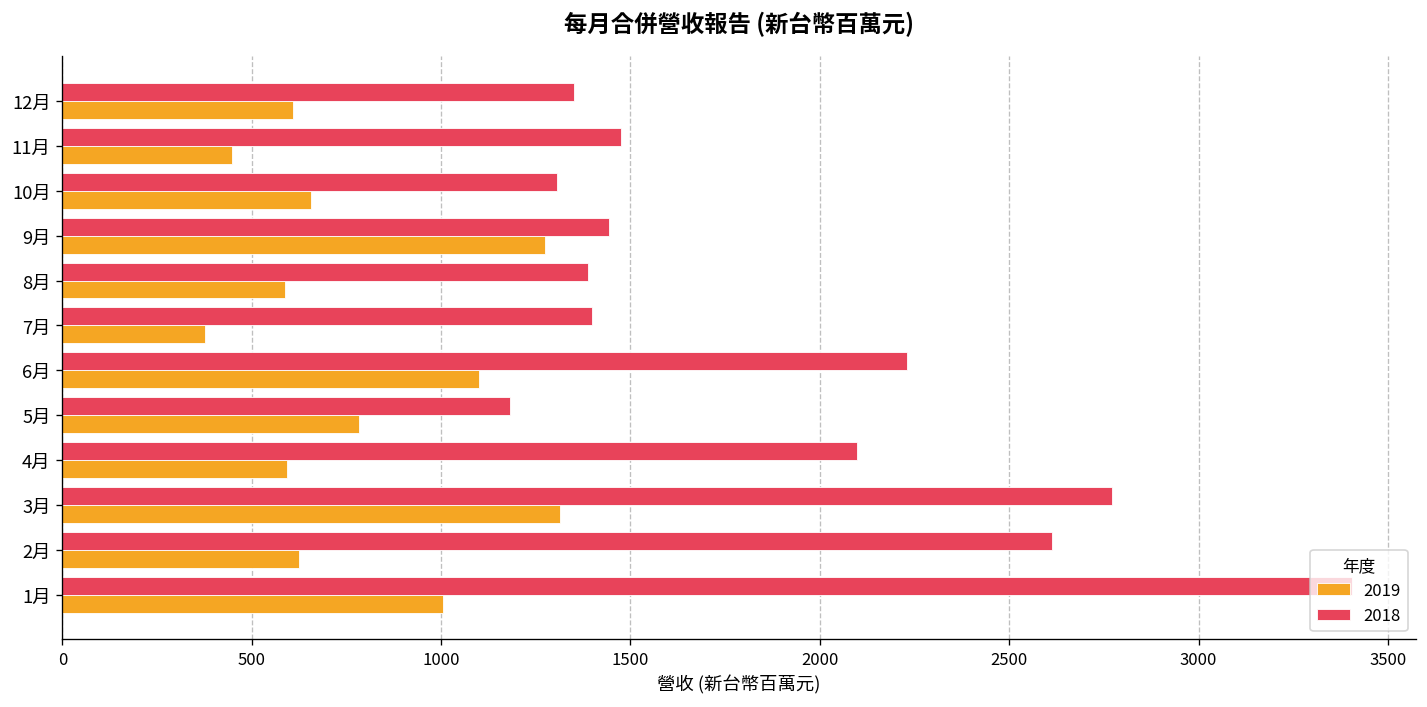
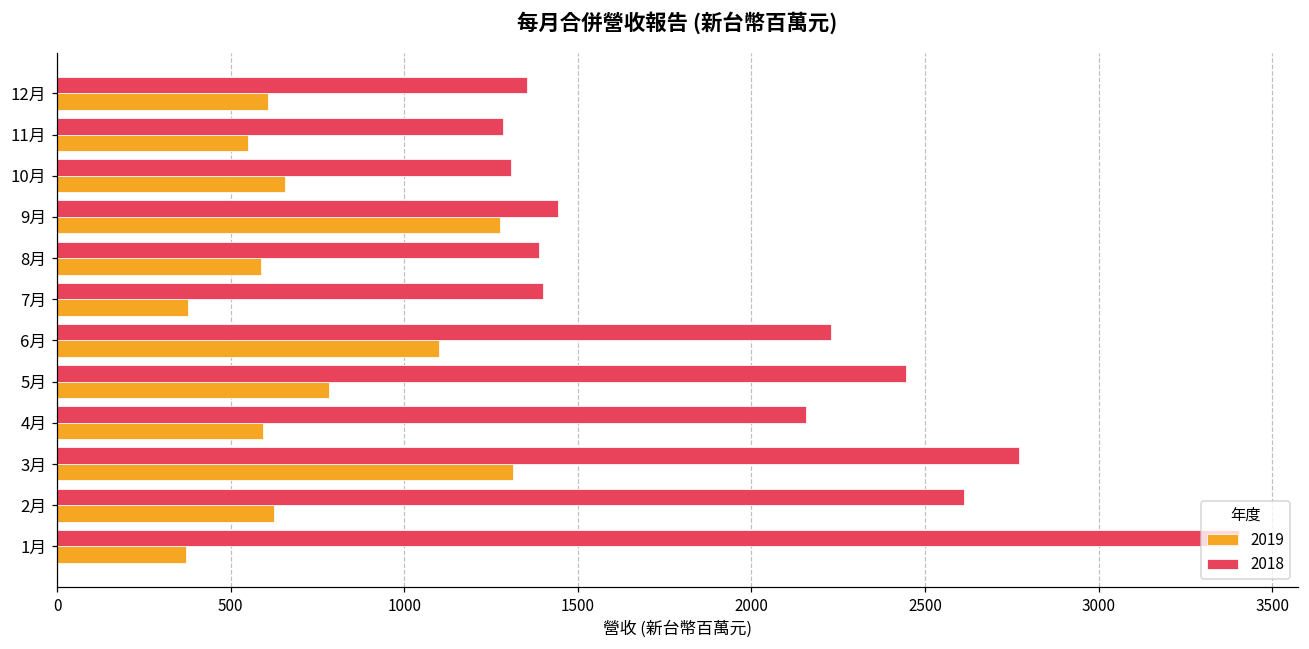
2018, 11月: 1470 -> 1280
2019, 11月: 450 -> 550
2018, 5月: 1180 -> 2450
2018, 4月: 2100 -> 2160
2019, 1月: 1010 -> 370
